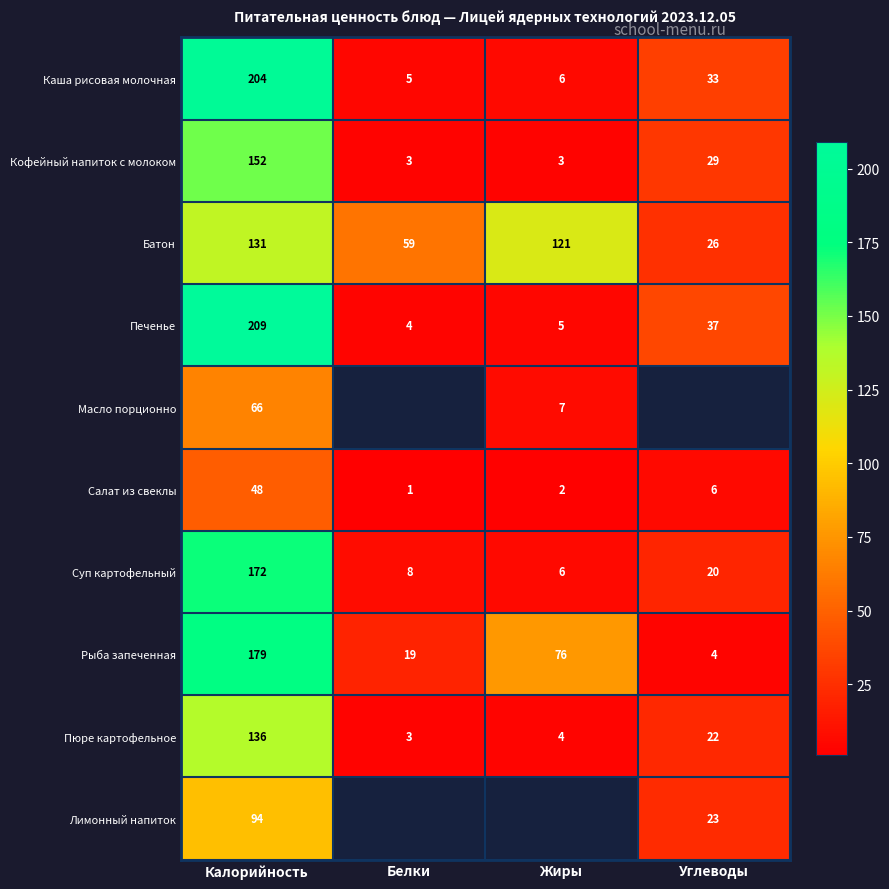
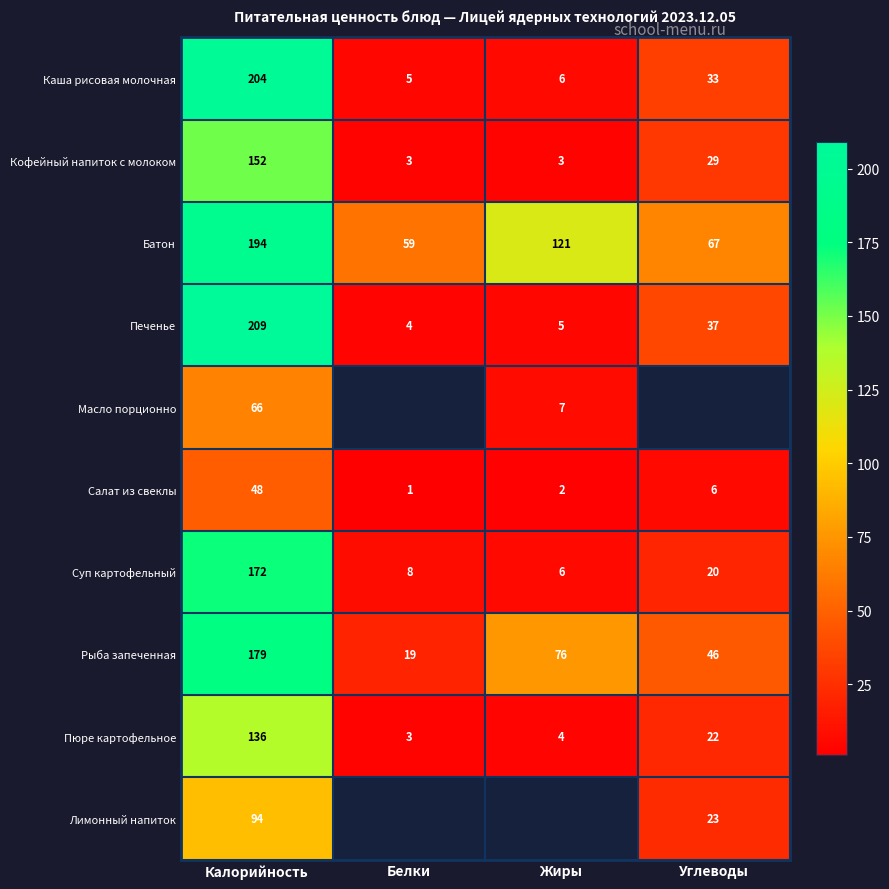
Батон, Калорийность: 131 -> 194
Батон, Углеводы: 26 -> 67
Рыба запеченная, Углеводы: 4 -> 46
